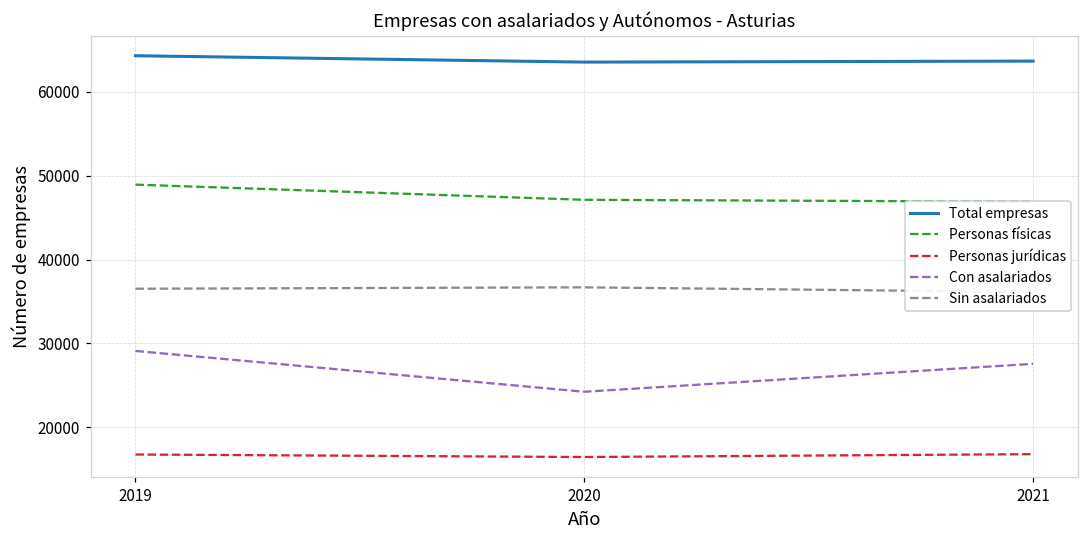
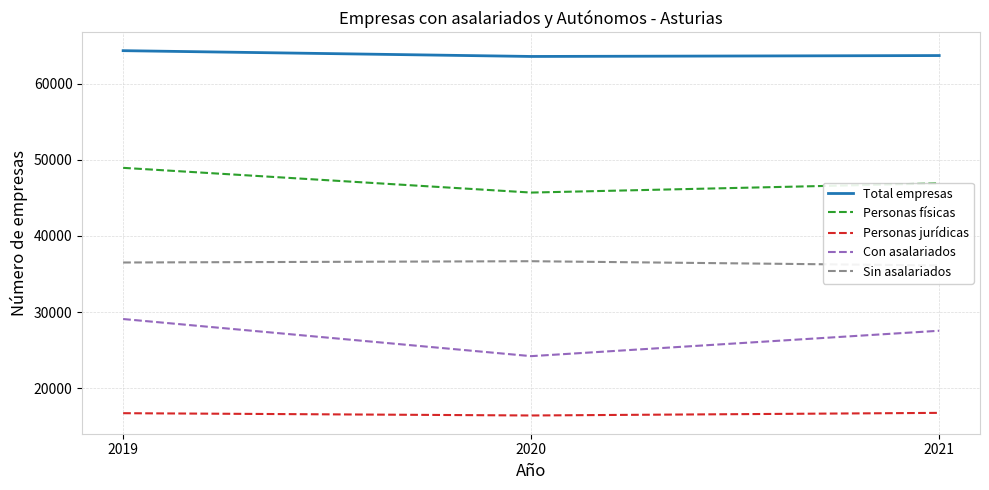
Personas físicas, 2020: 47000 -> 46000
